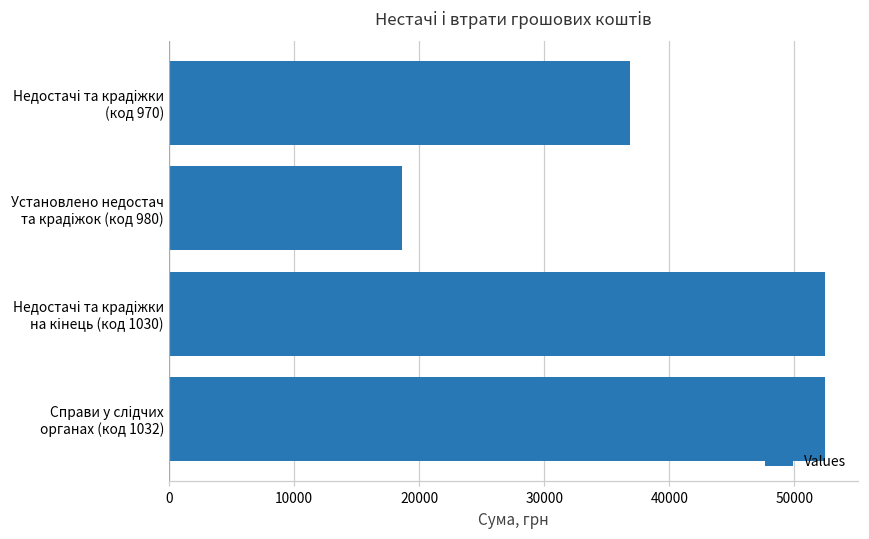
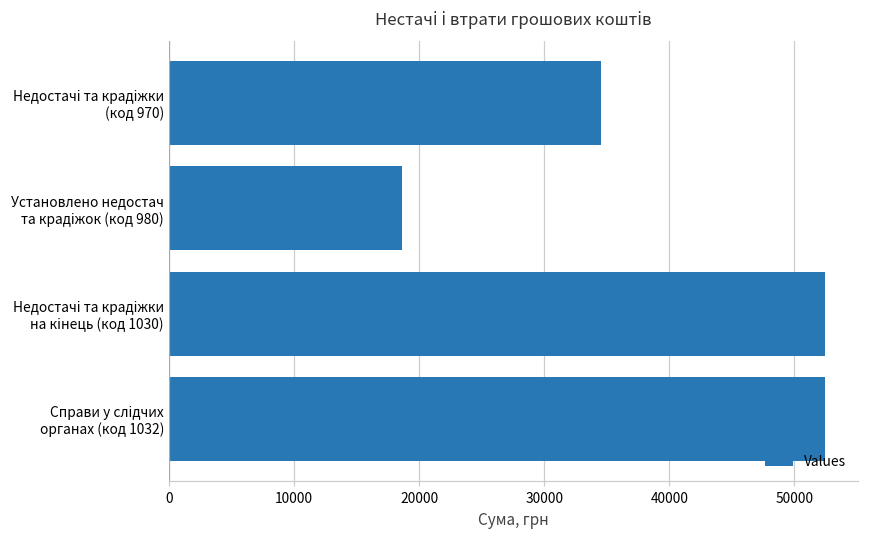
Недостачі та крадіжки (код 970): 36800 -> 34600
